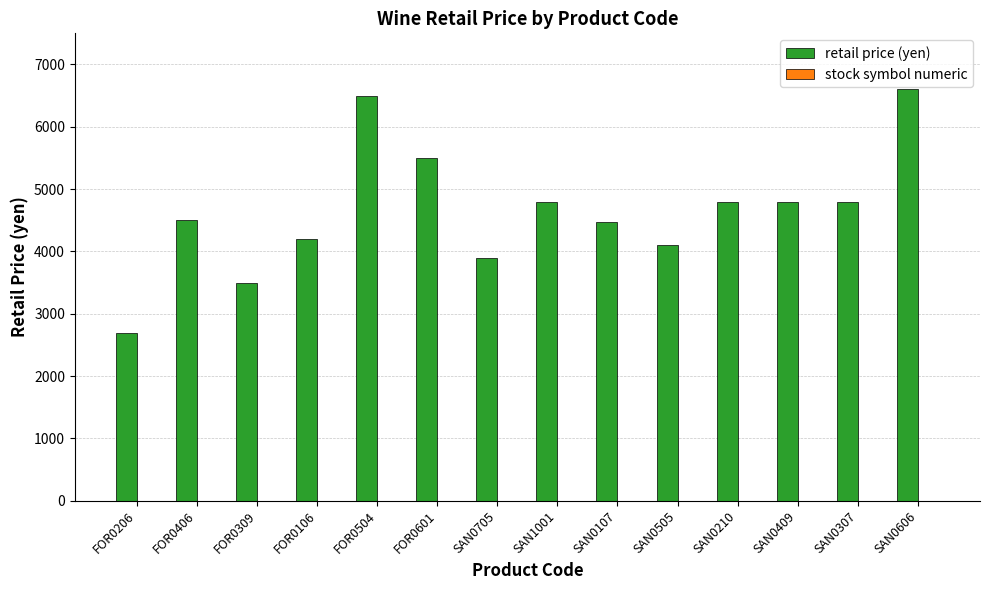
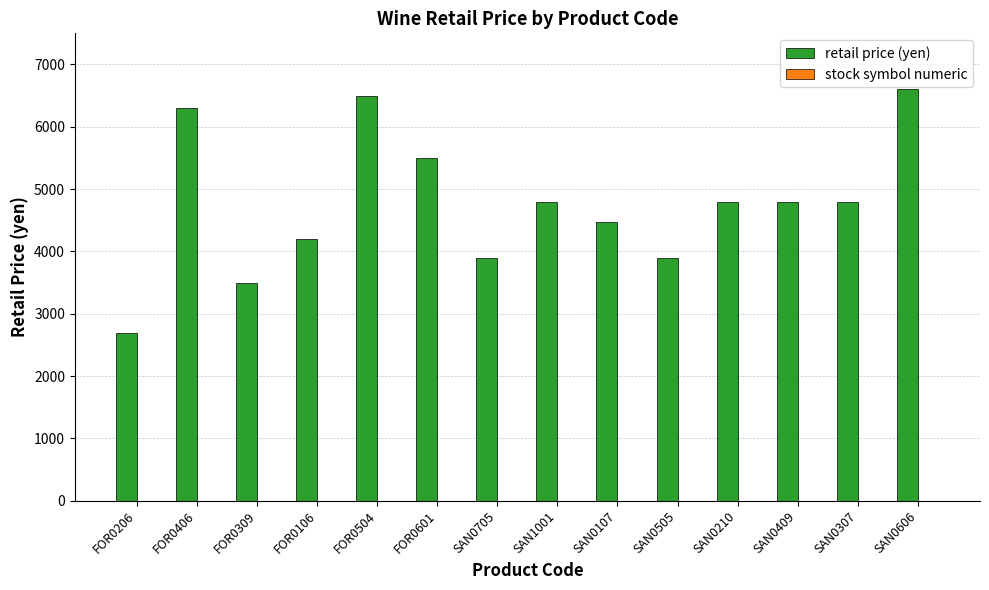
retail price (yen), FOR0406: 4500 -> 6300
retail price (yen), SAN0505: 4100 -> 3900
